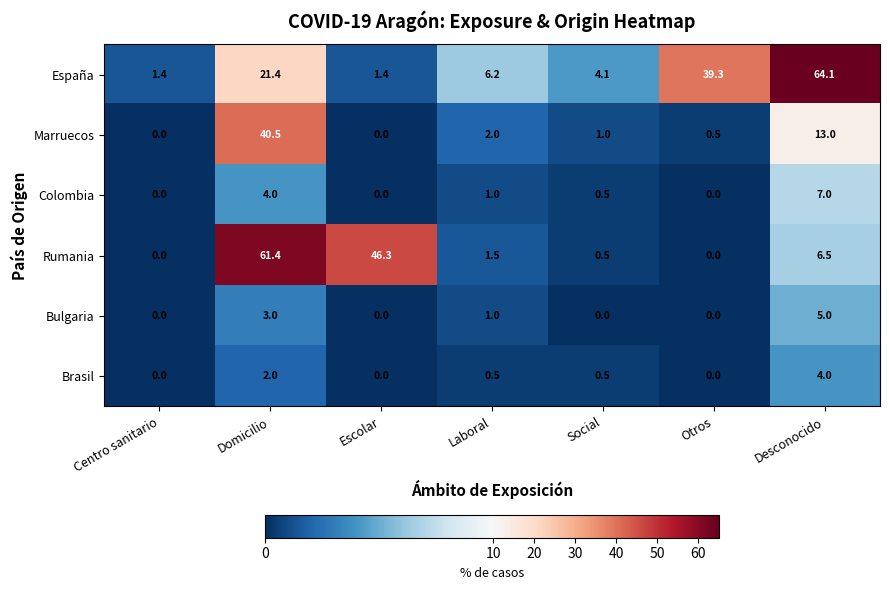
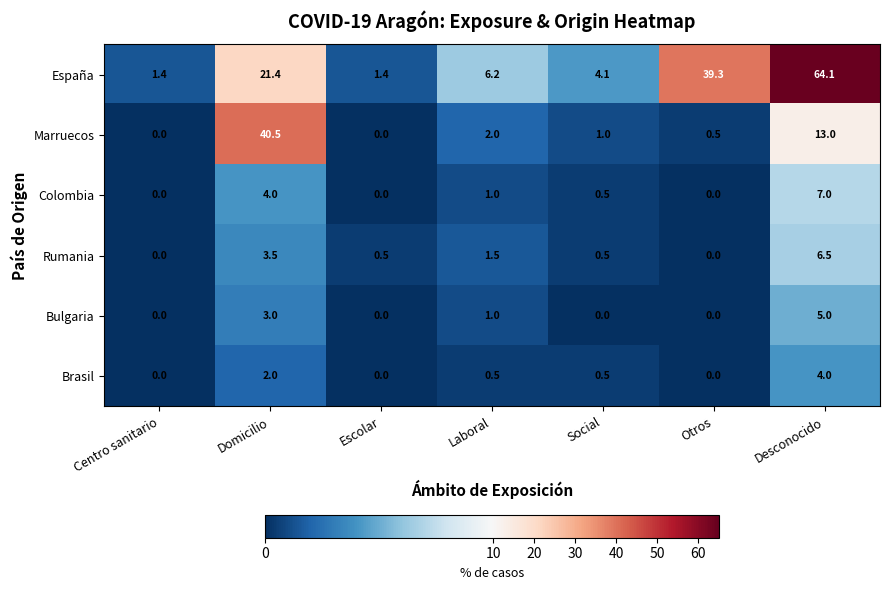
Rumania, Domicilio: 61.4 -> 3.5
Rumania, Escolar: 46.3 -> 0.5
